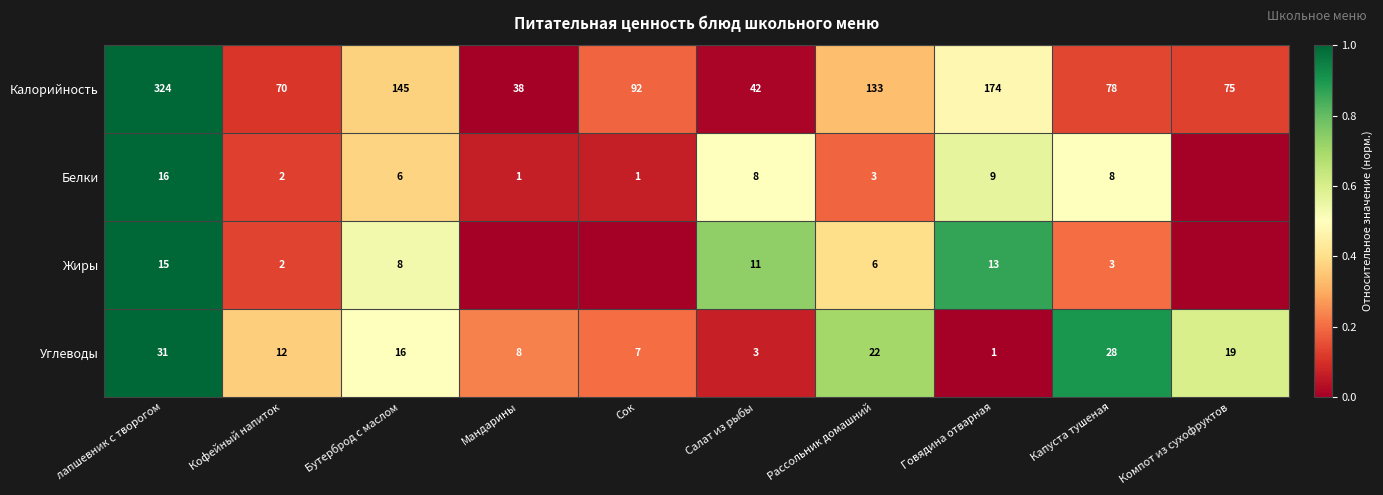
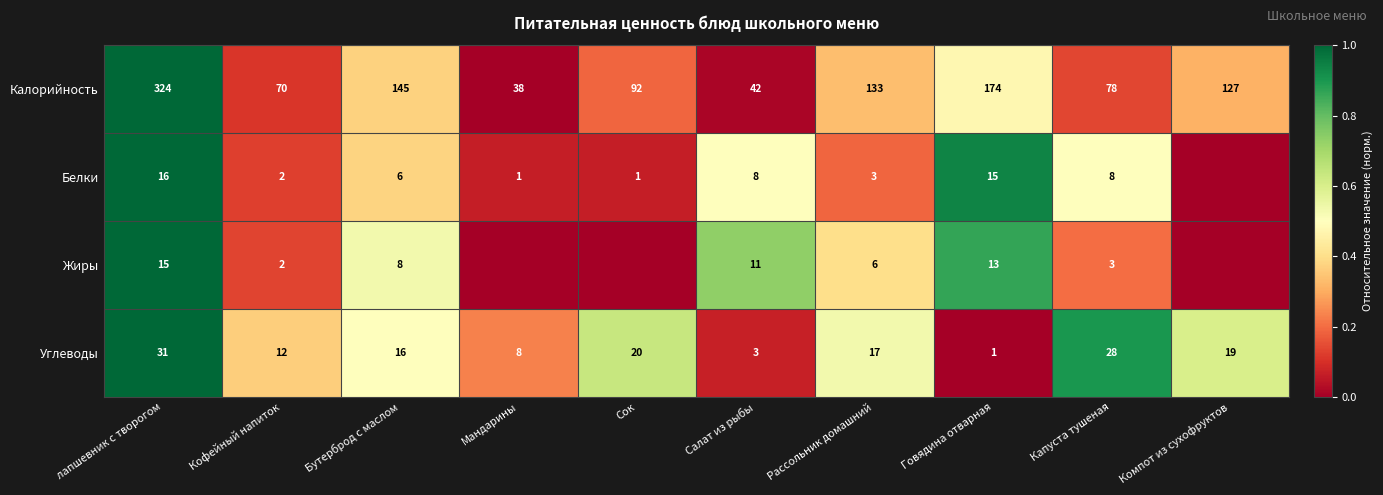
Калорийность, Компот из сухофруктов: 75 -> 127
Белки, Говядина отварная: 9 -> 15
Углеводы, Сок: 7 -> 20
Углеводы, Рассольник домашний: 22 -> 17
